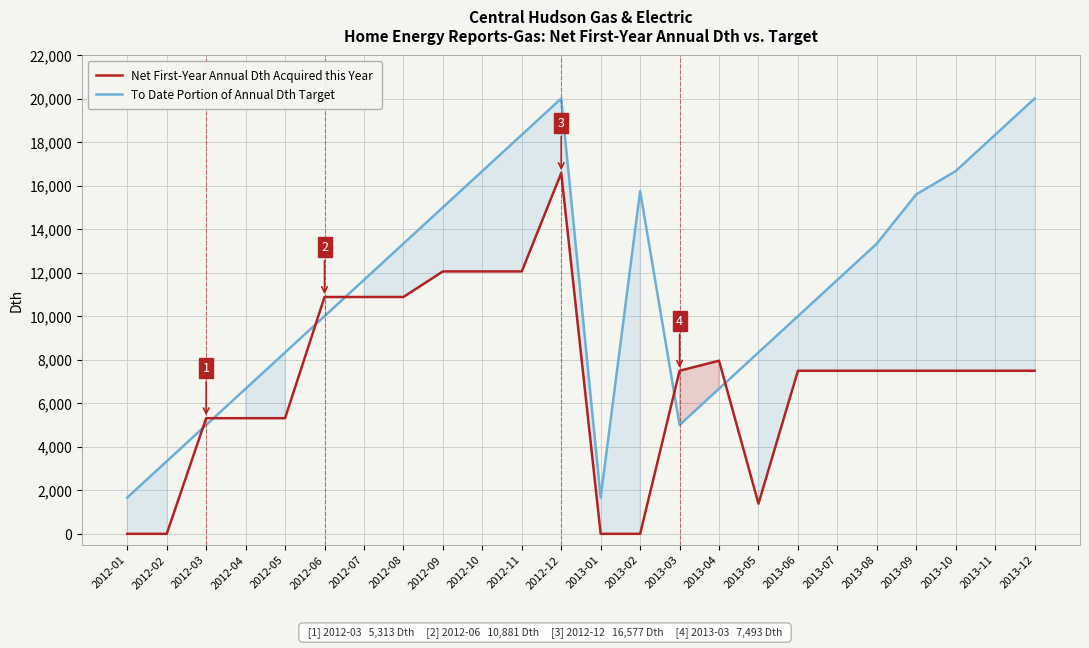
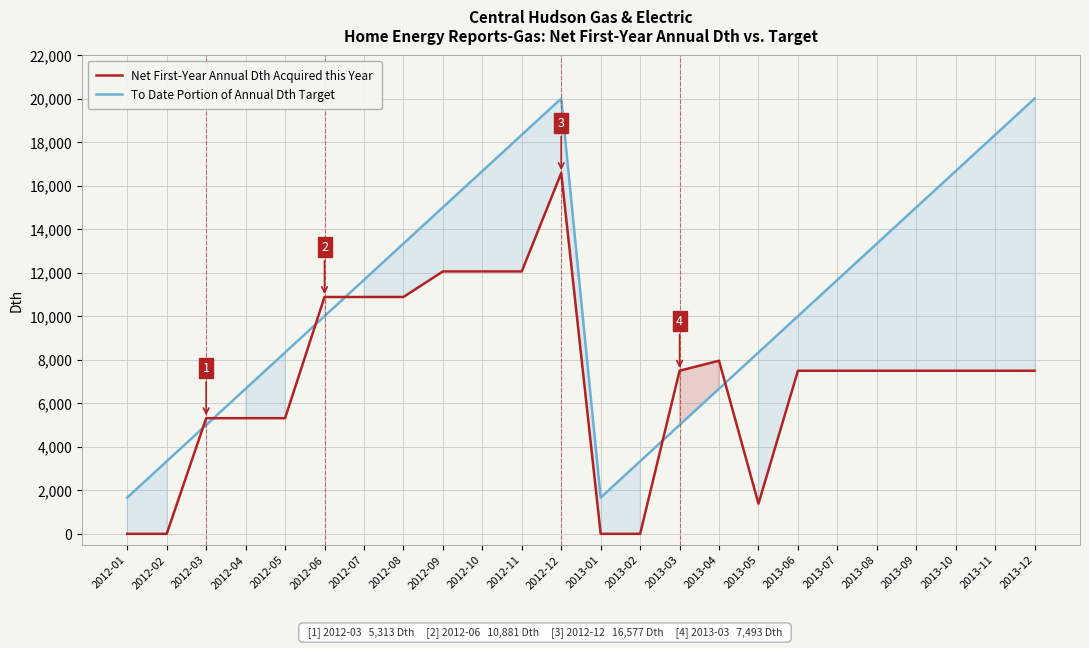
To Date Portion of Annual Dth Target, 2013-02: 15,700 -> 3,300
To Date Portion of Annual Dth Target, 2013-09: 15,600 -> 15,000
